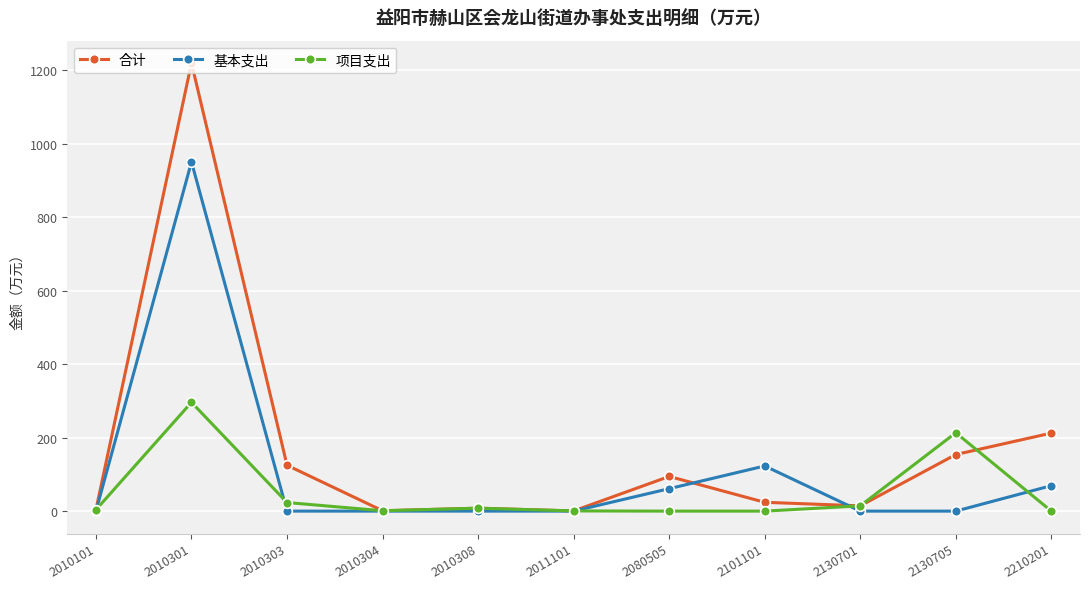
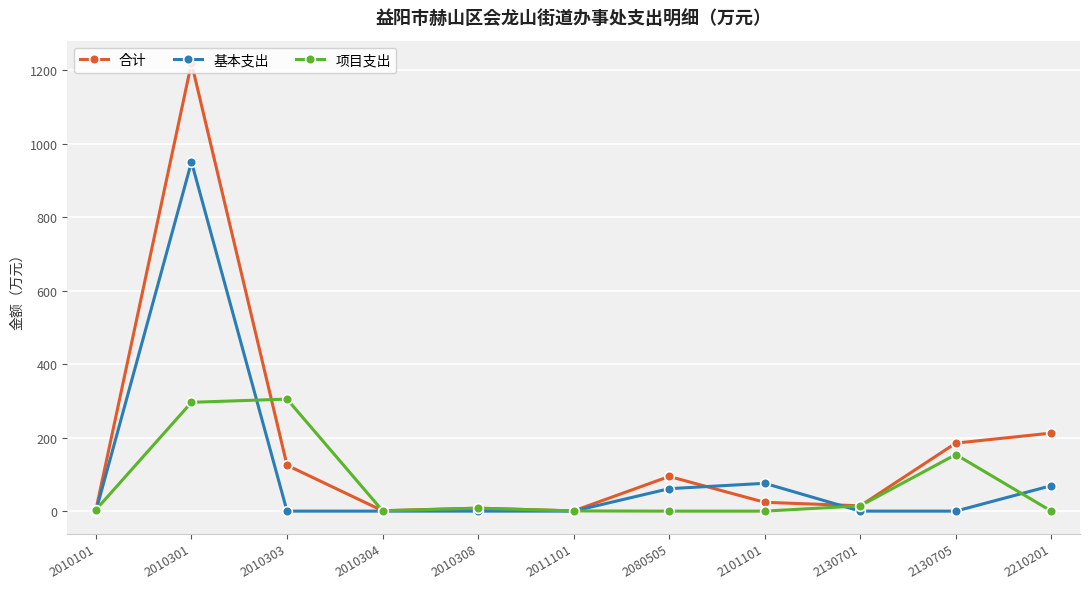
项目支出, 2010303: 20 -> 300
基本支出, 2101101: 120 -> 80
合计, 2130705: 150 -> 190
项目支出, 2130705: 210 -> 150
